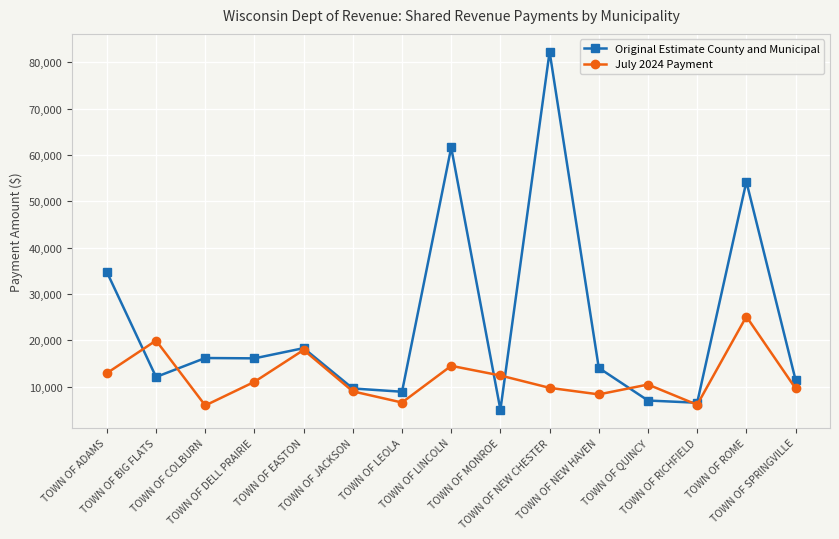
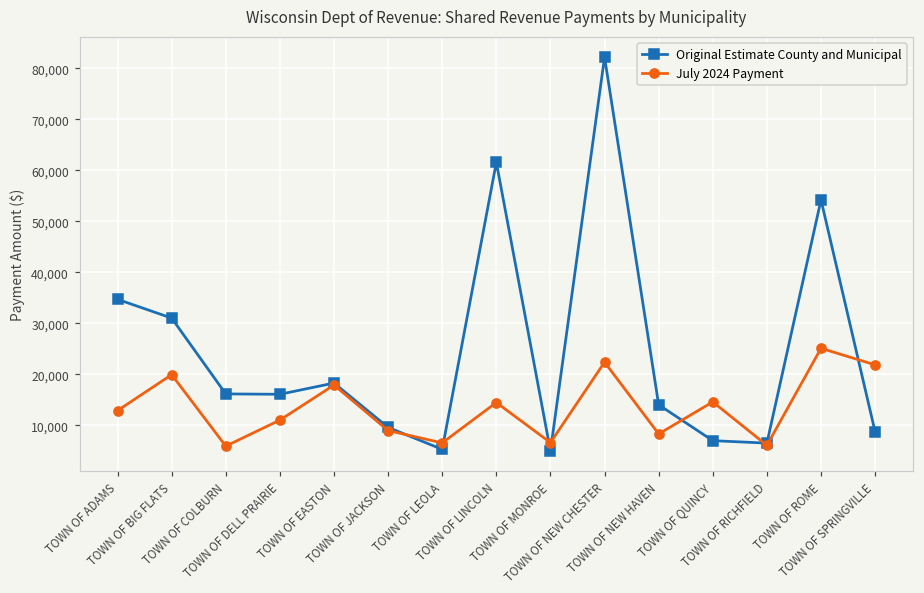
Original Estimate County and Municipal, TOWN OF BIG FLATS: 12,000 -> 31,000
Original Estimate County and Municipal, TOWN OF LEOLA: 9,000 -> 5,000
July 2024 Payment, TOWN OF MONROE: 12,000 -> 7,000
July 2024 Payment, TOWN OF NEW CHESTER: 10,000 -> 22,000
July 2024 Payment, TOWN OF QUINCY: 10,000 -> 15,000
Original Estimate County and Municipal, TOWN OF SPRINGVILLE: 11,000 -> 9,000
July 2024 Payment, TOWN OF SPRINGVILLE: 10,000 -> 22,000
